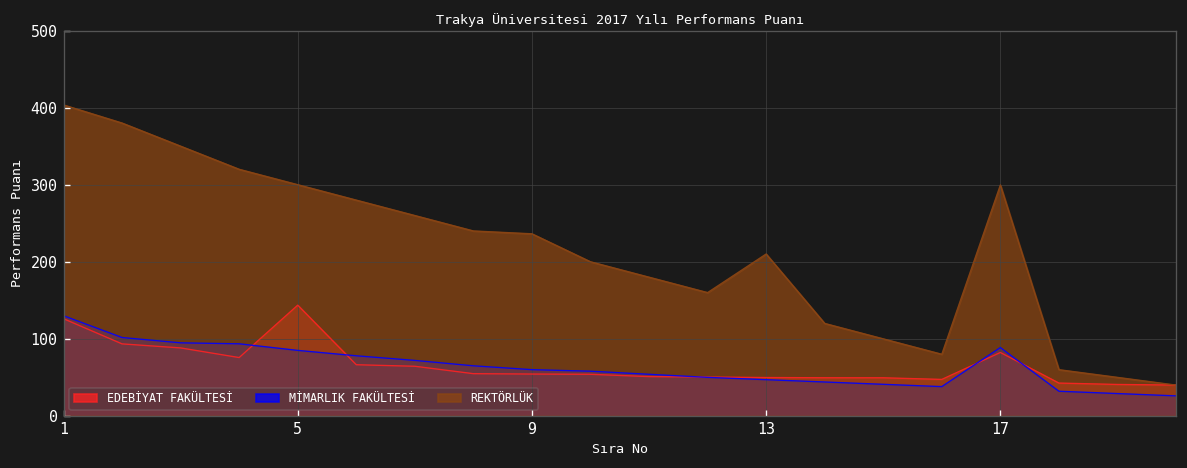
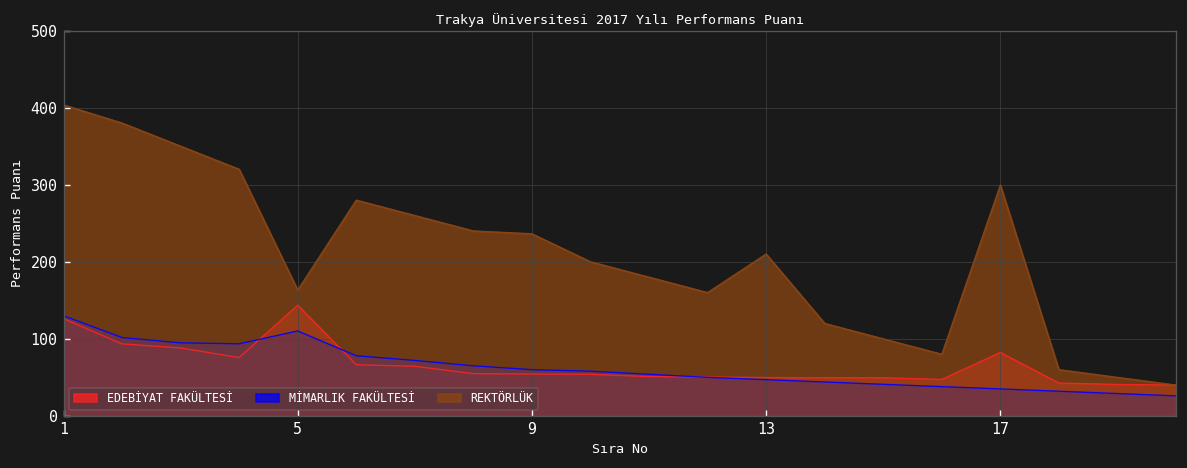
MİMARLIK FAKÜLTESİ, 5: 90 -> 110
REKTÖRLÜK, 5: 300 -> 160
MİMARLIK FAKÜLTESİ, 17: 90 -> 40
